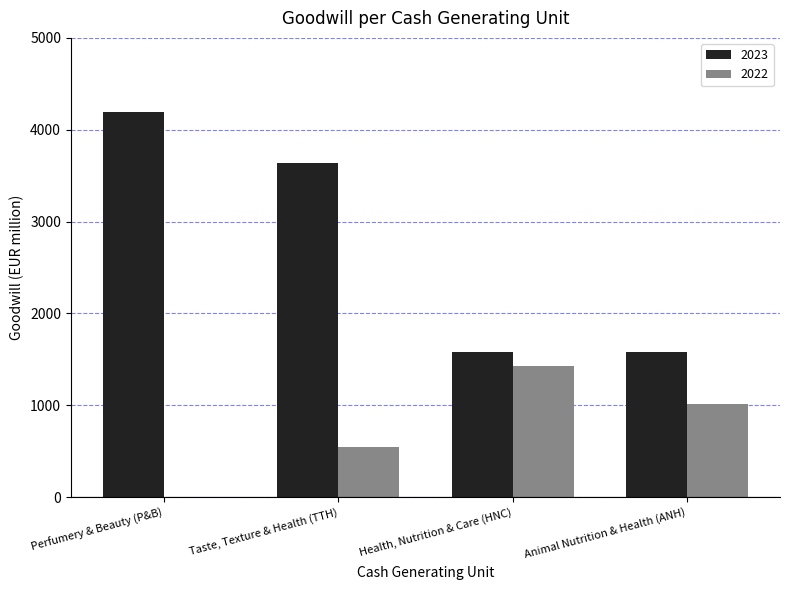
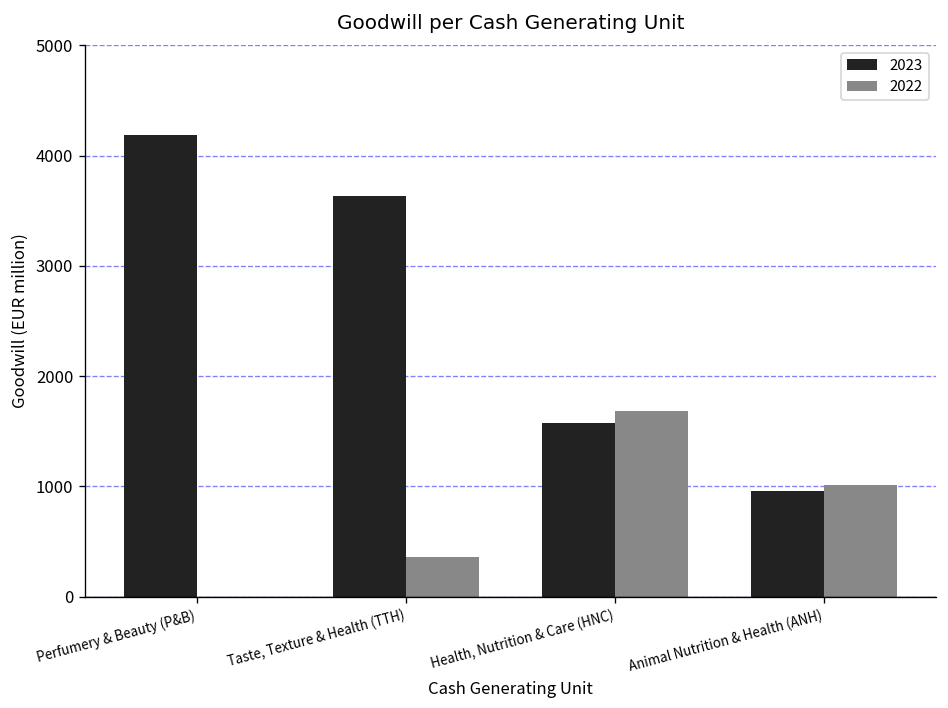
2022, Taste, Texture & Health (TTH): 500 -> 400
2022, Health, Nutrition & Care (HNC): 1400 -> 1700
2023, Animal Nutrition & Health (ANH): 1600 -> 1000
